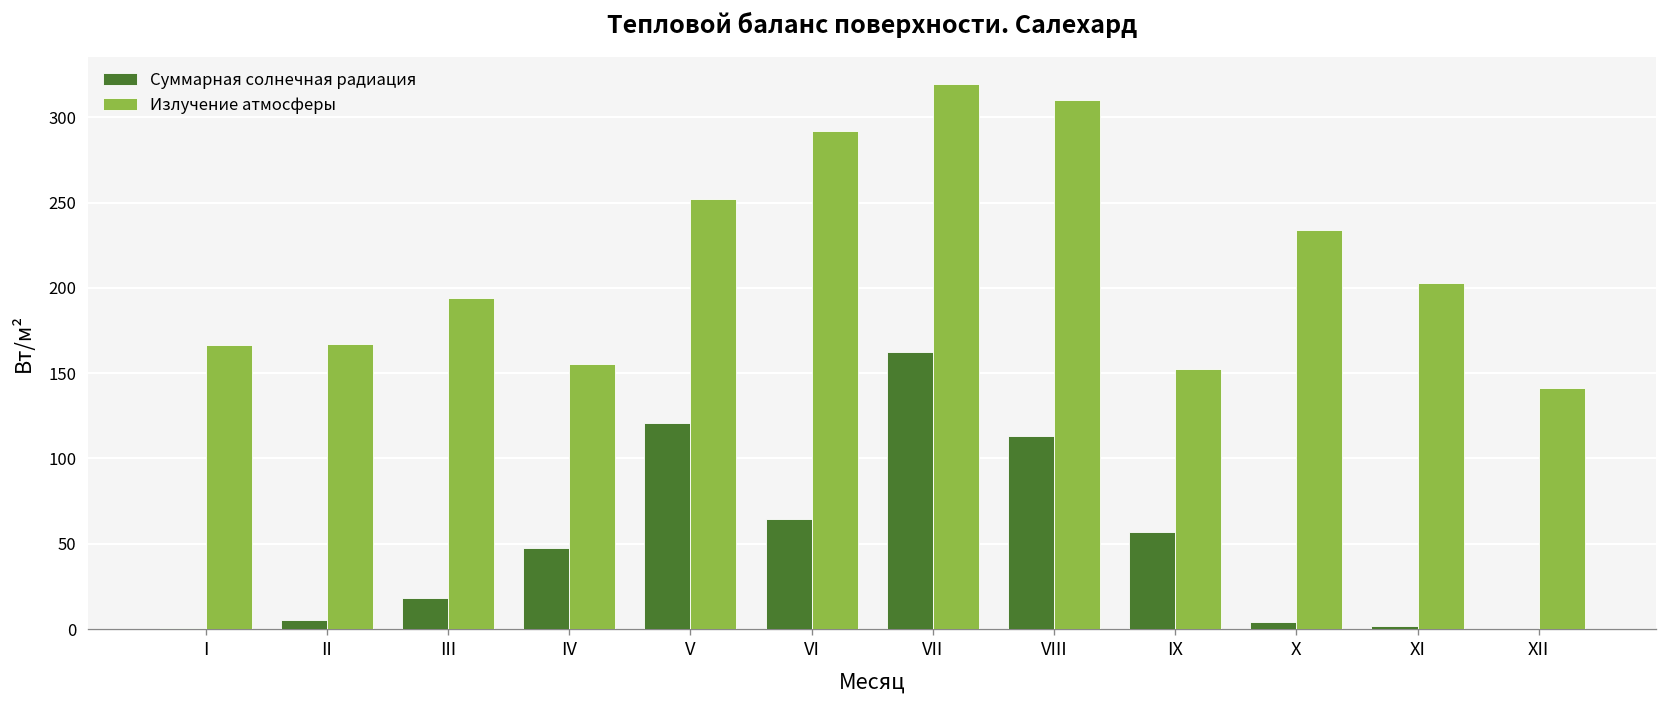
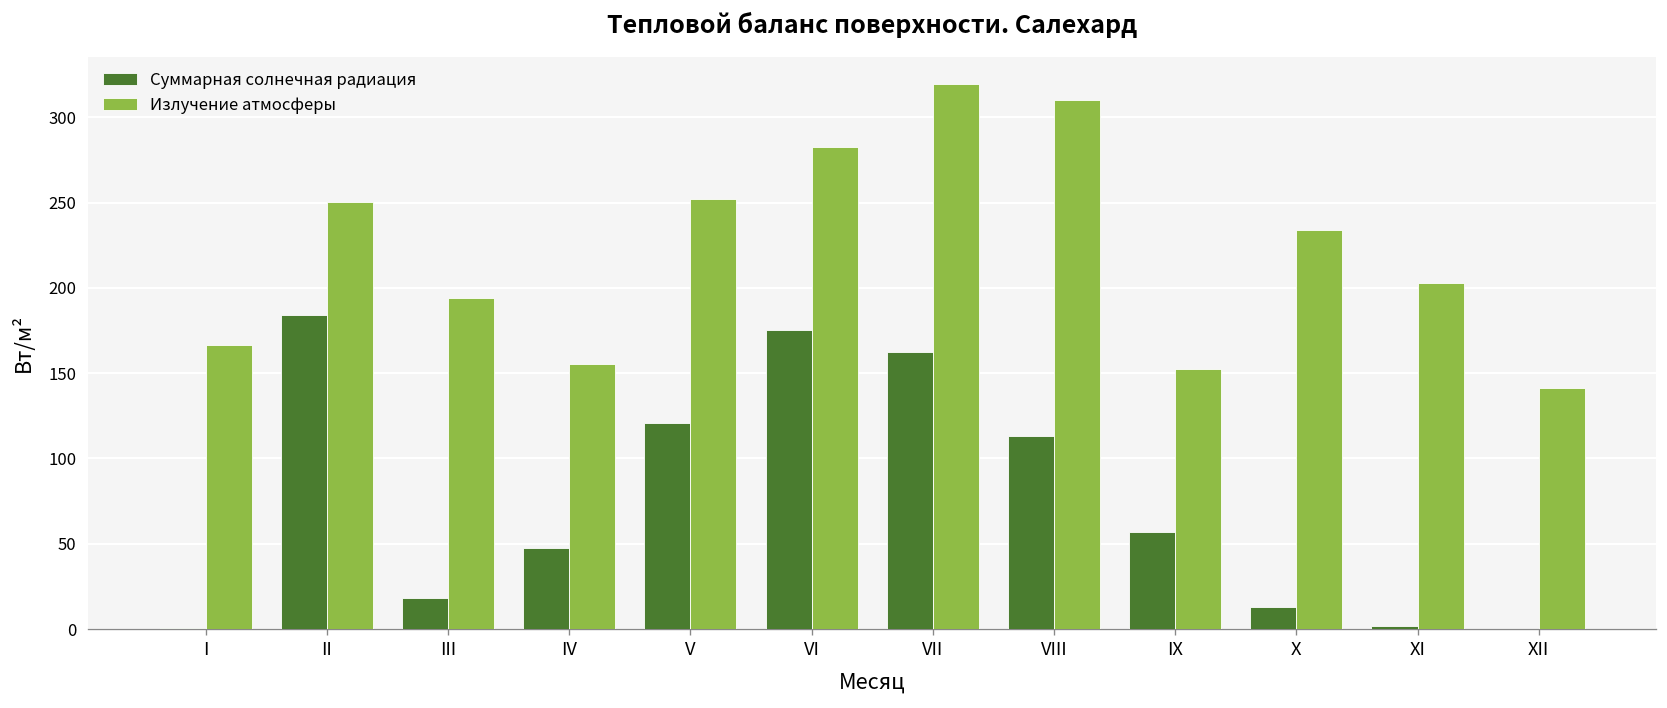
Суммарная солнечная радиация, II: 5 -> 184
Излучение атмосферы, II: 167 -> 250
Суммарная солнечная радиация, VI: 64 -> 175
Излучение атмосферы, VI: 292 -> 283
Суммарная солнечная радиация, X: 4 -> 13
